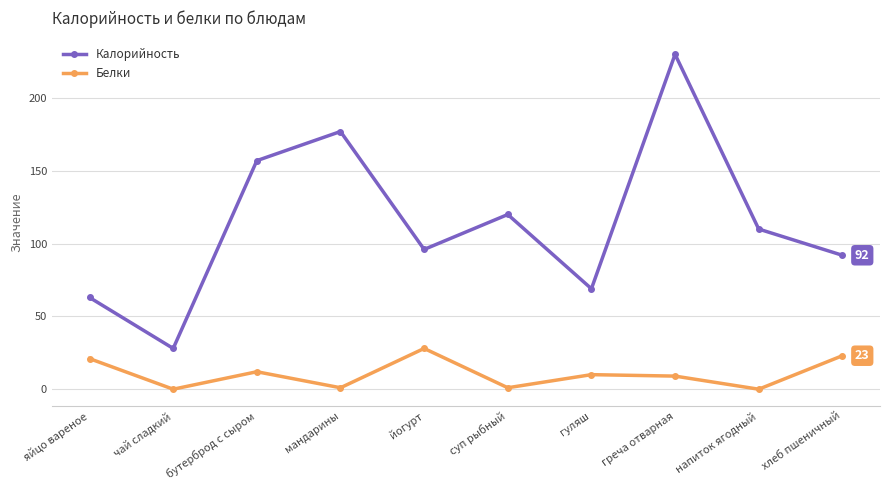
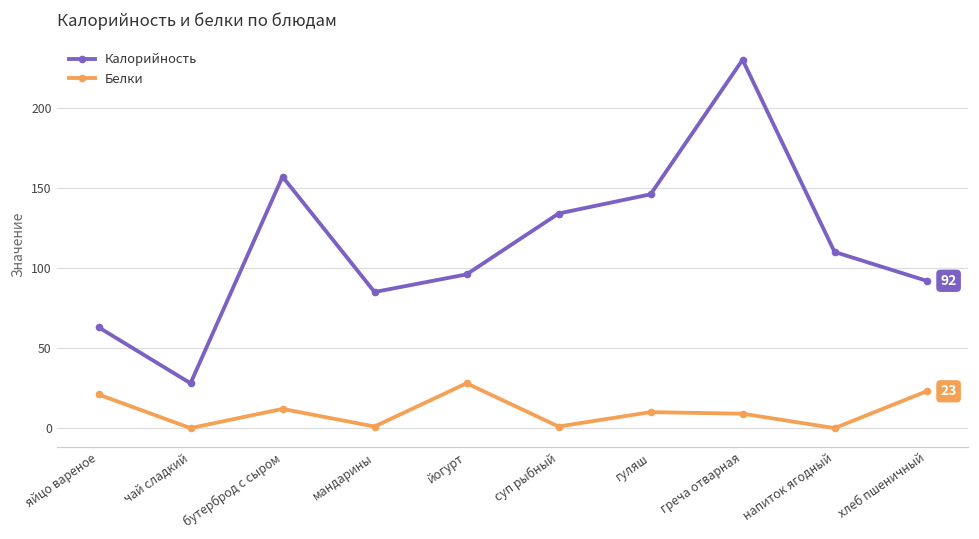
Калорийность, мандарины: 177 -> 85
Калорийность, суп рыбный: 120 -> 134
Калорийность, гуляш: 69 -> 146
